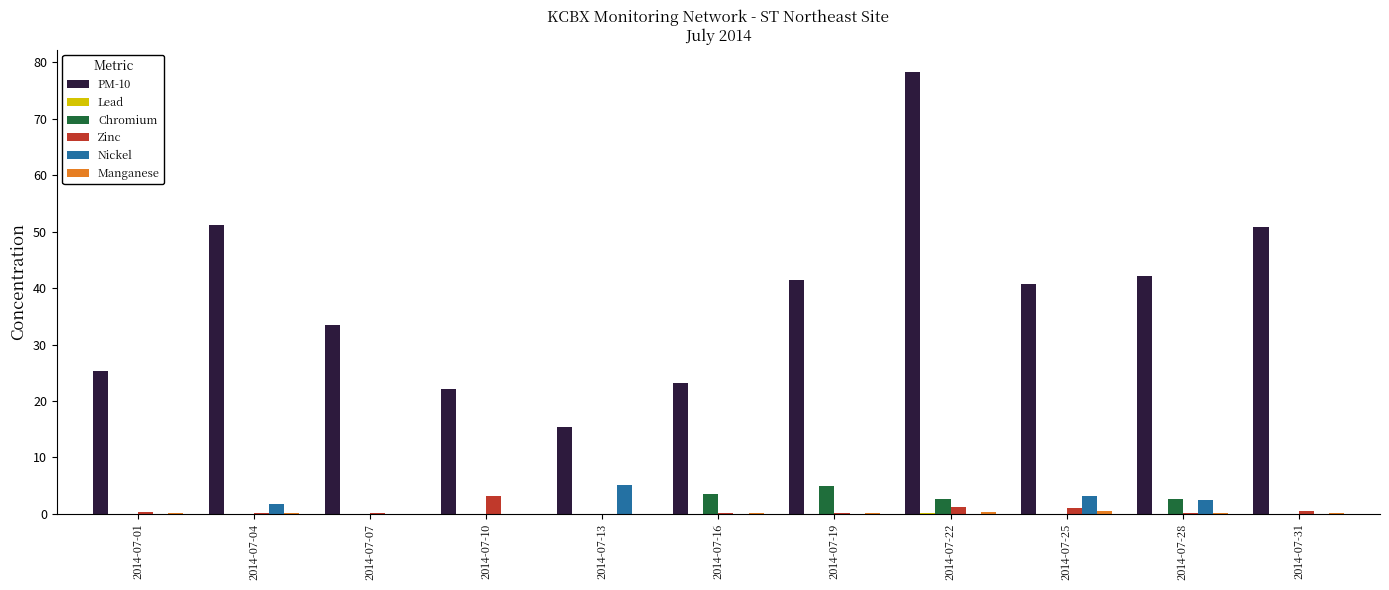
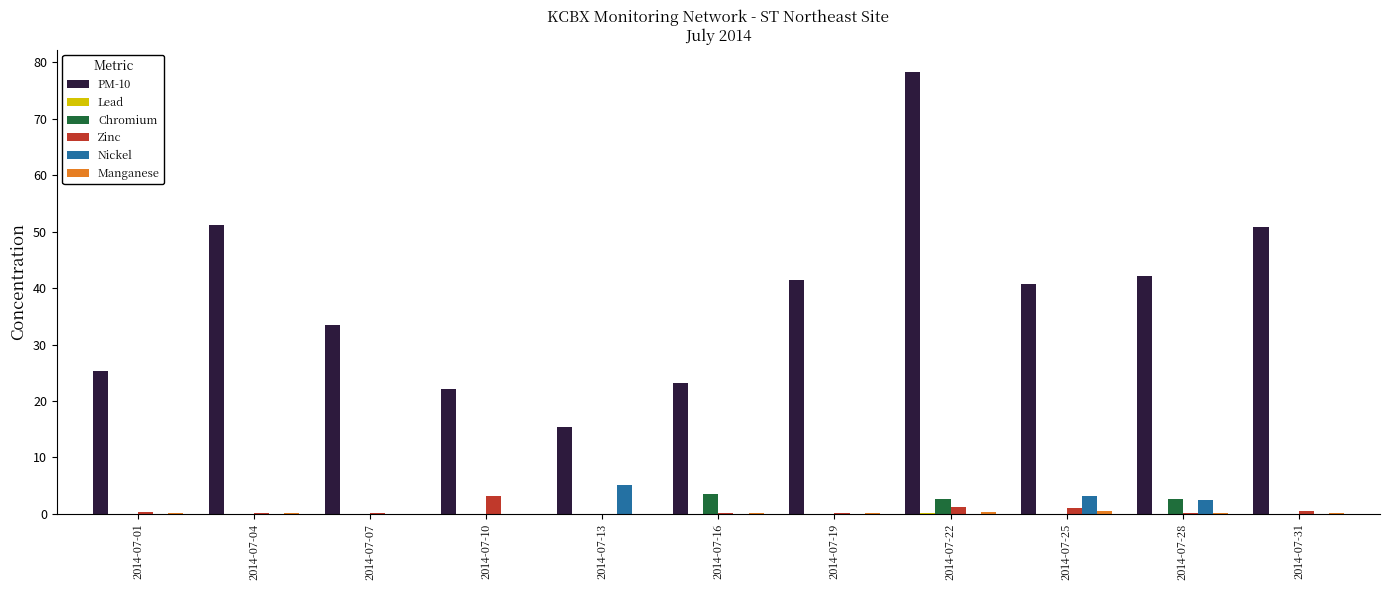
Nickel, 2014-07-04: 2 -> 0
Chromium, 2014-07-19: 5 -> 0
